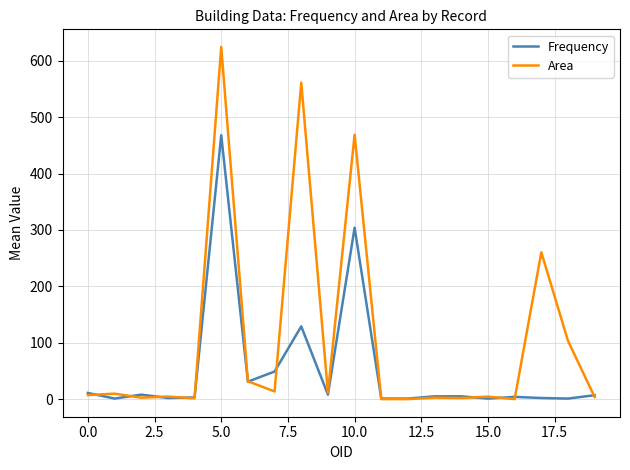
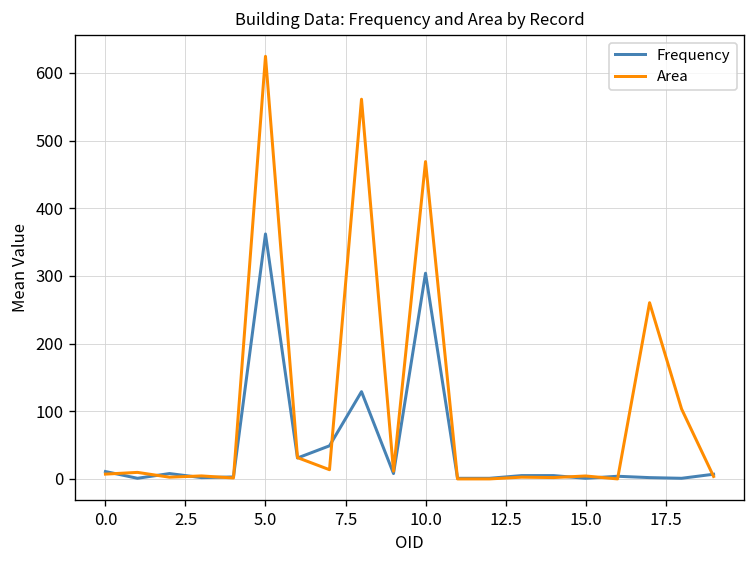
Frequency, 5.0: 470 -> 360
